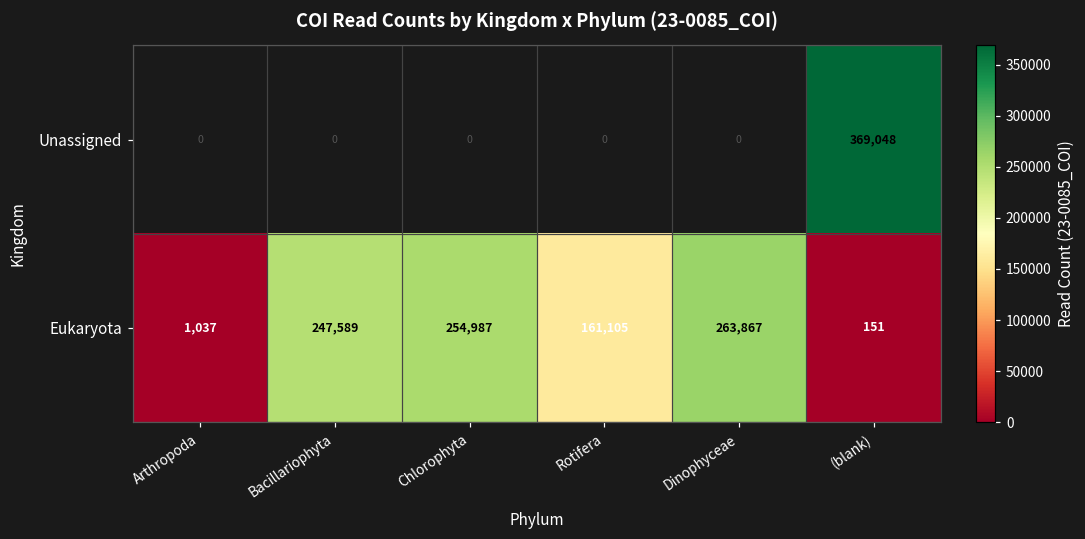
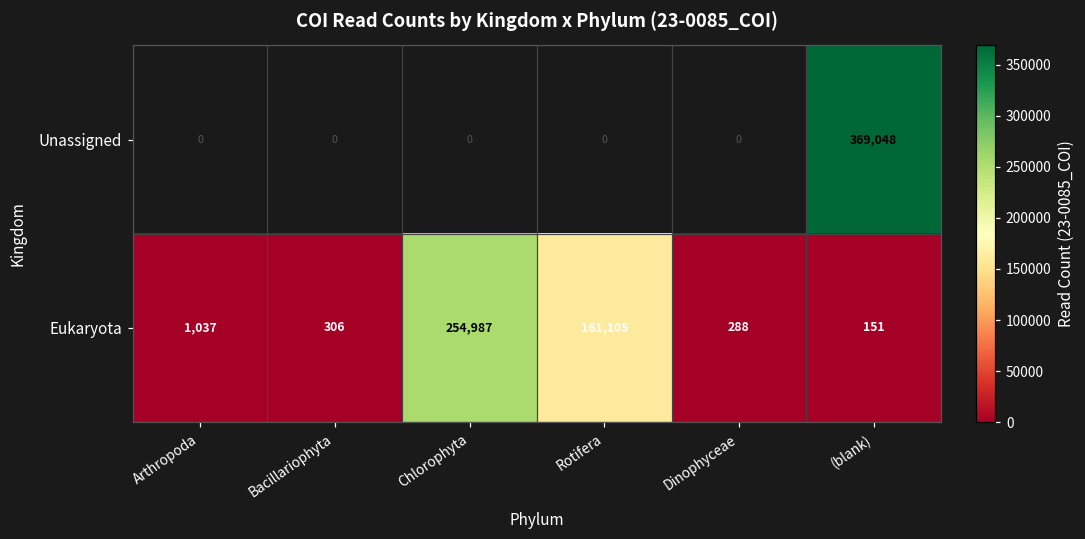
Eukaryota, Bacillariophyta: 247,589 -> 306
Eukaryota, Dinophyceae: 263,867 -> 288
